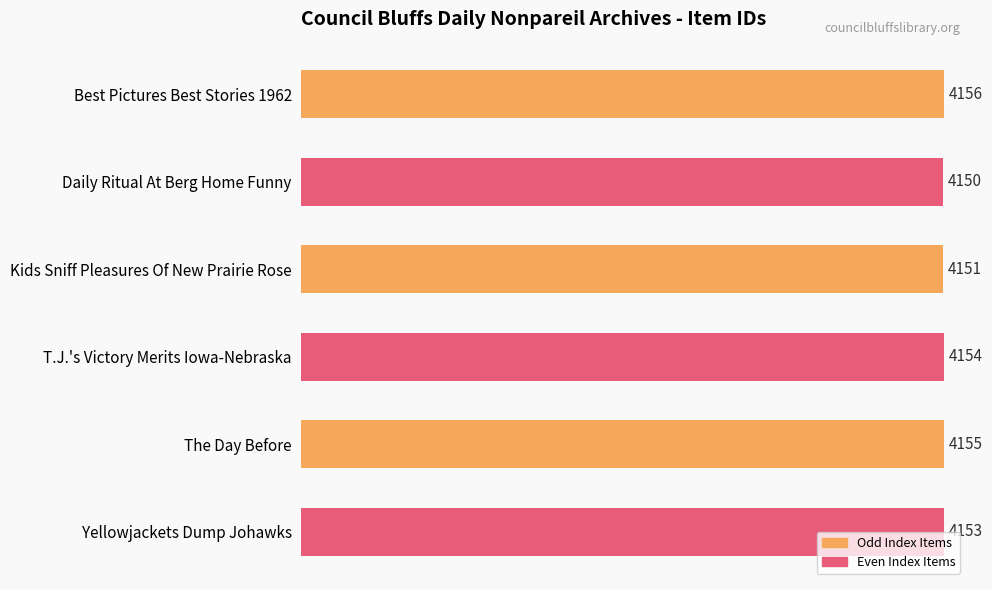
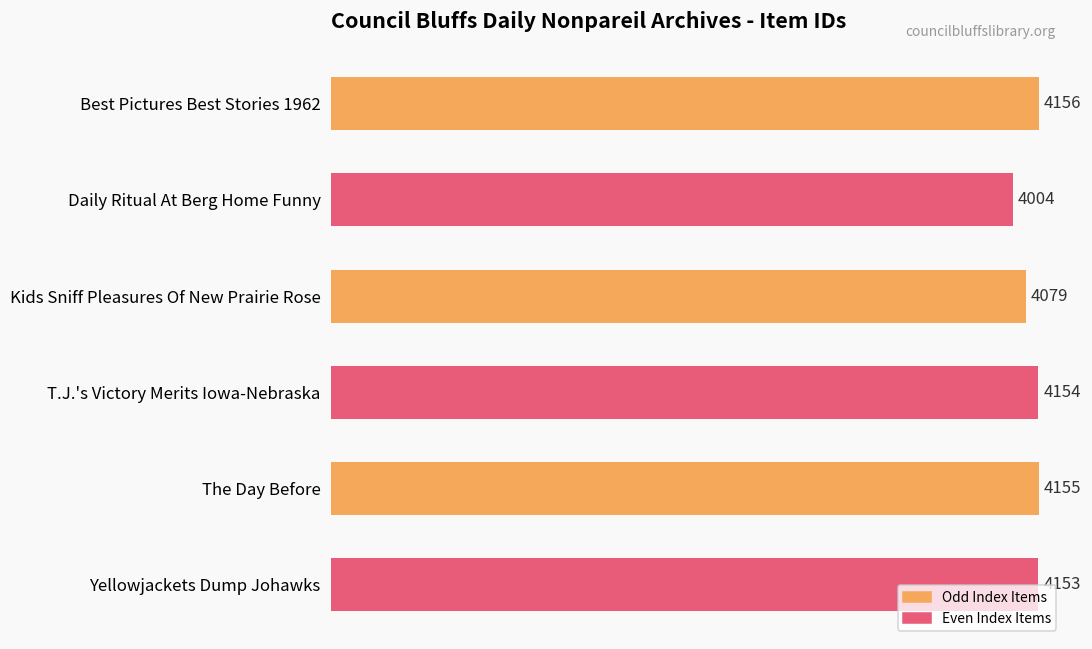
Daily Ritual At Berg Home Funny: 4150 -> 4004
Kids Sniff Pleasures Of New Prairie Rose: 4151 -> 4079
